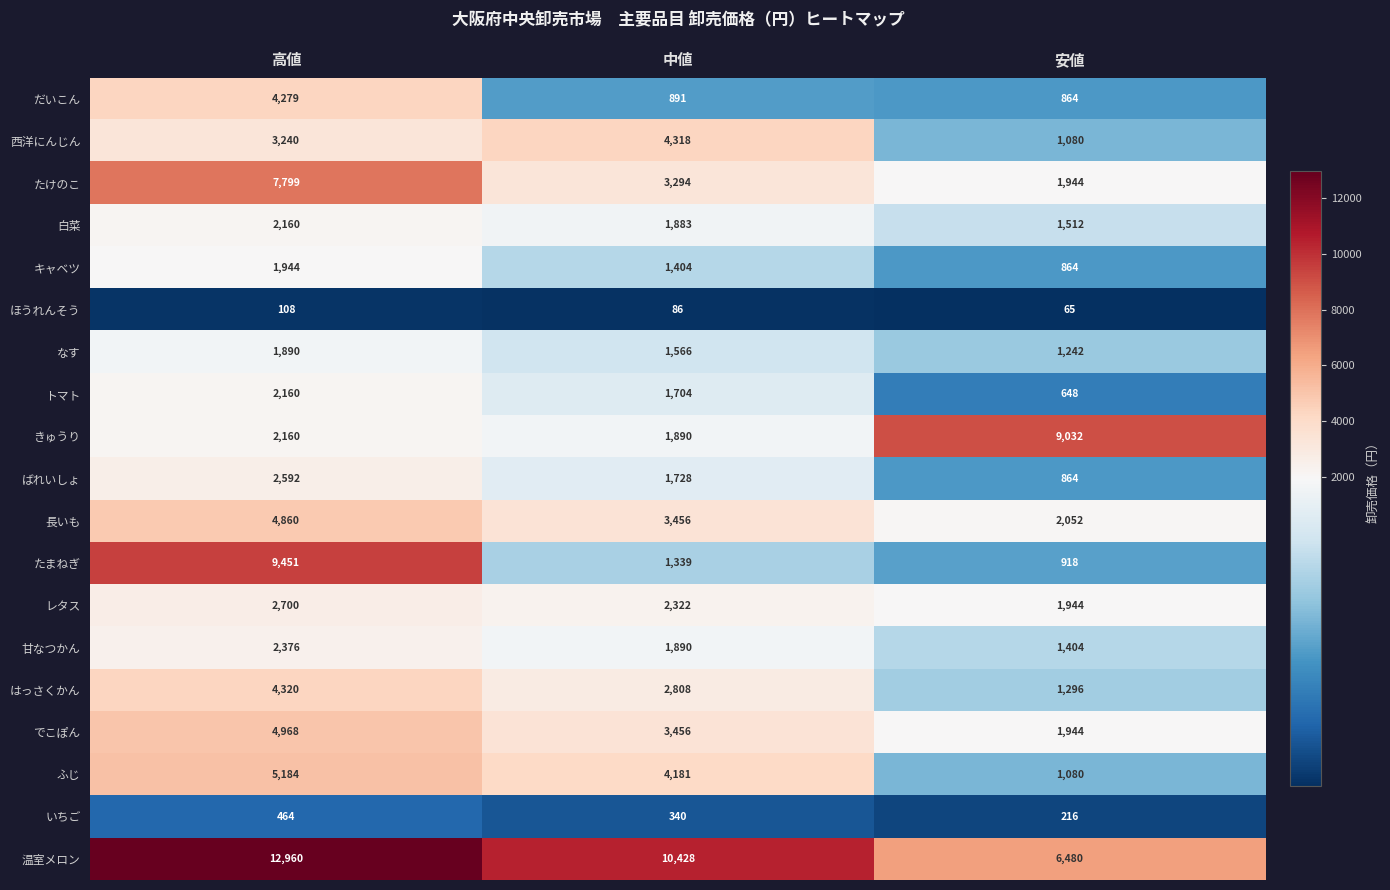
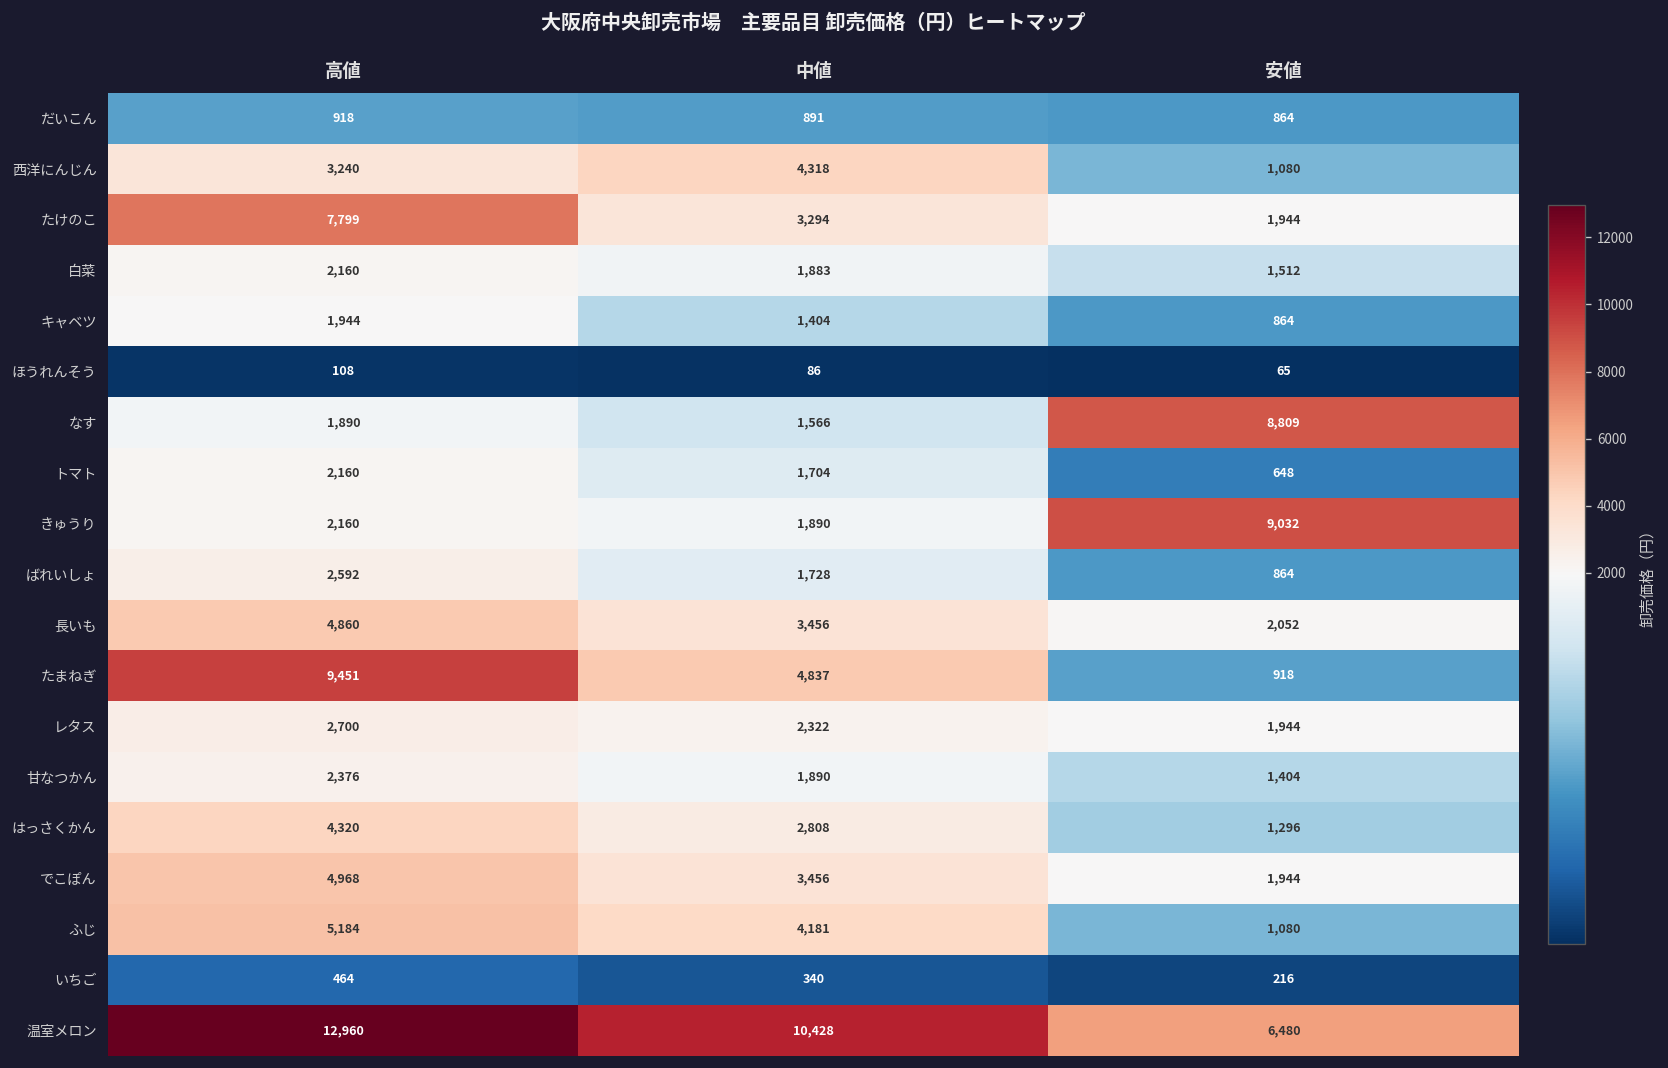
だいこん, 高値: 4,279 -> 918
なす, 安値: 1,242 -> 8,809
たまねぎ, 中値: 1,339 -> 4,837
